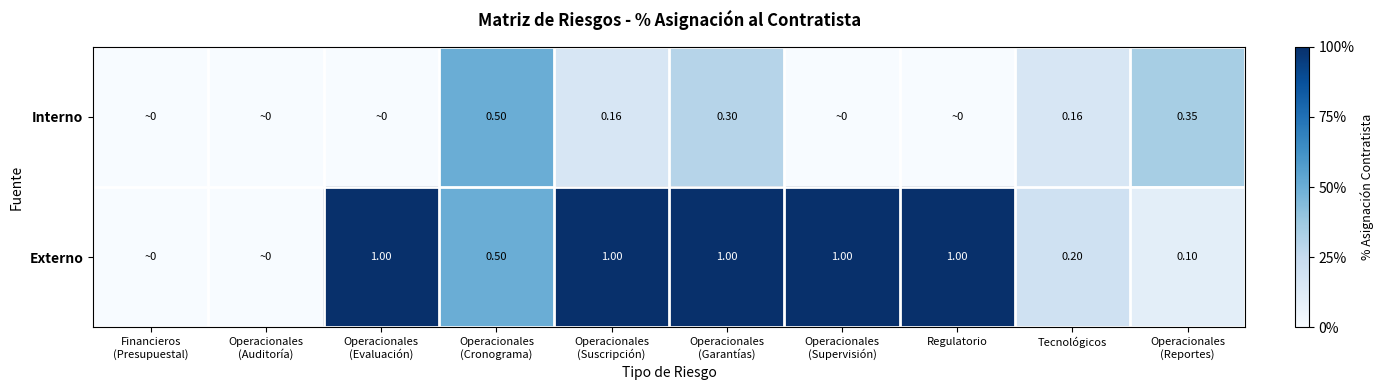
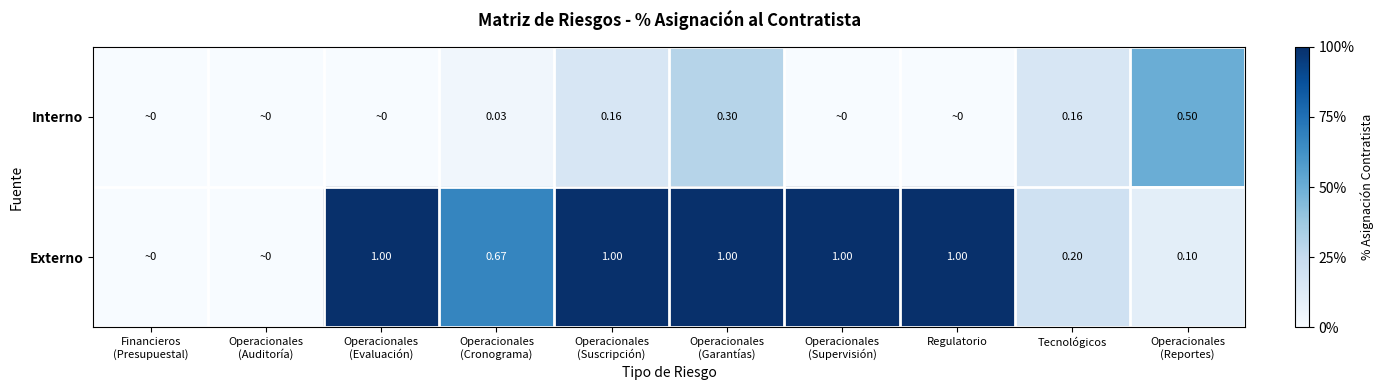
Interno, Operacionales (Cronograma): 0.50 -> 0.03
Interno, Operacionales (Reportes): 0.35 -> 0.50
Externo, Operacionales (Cronograma): 0.50 -> 0.67
